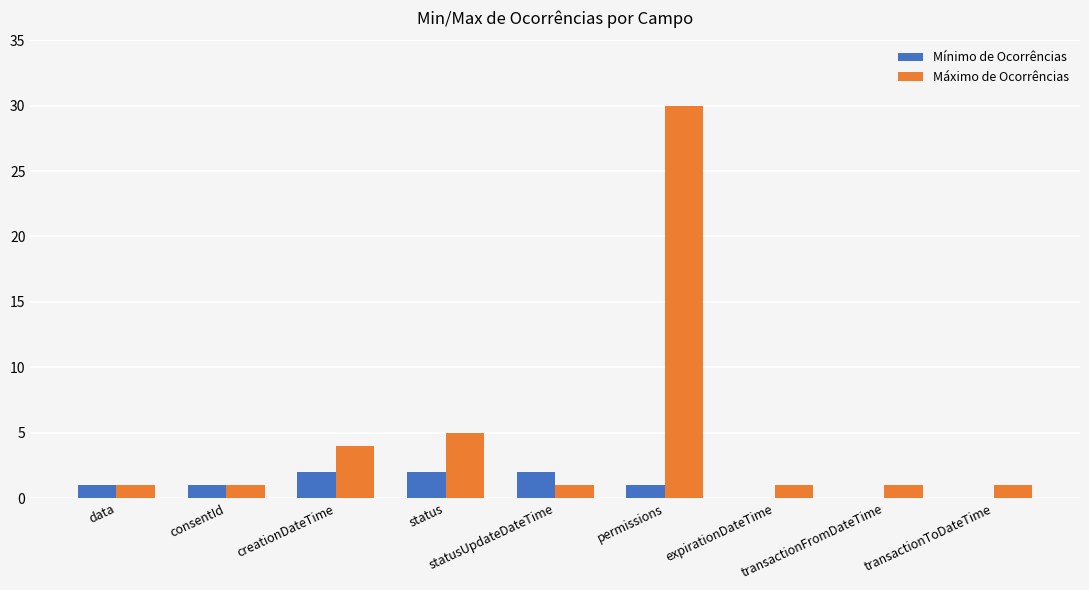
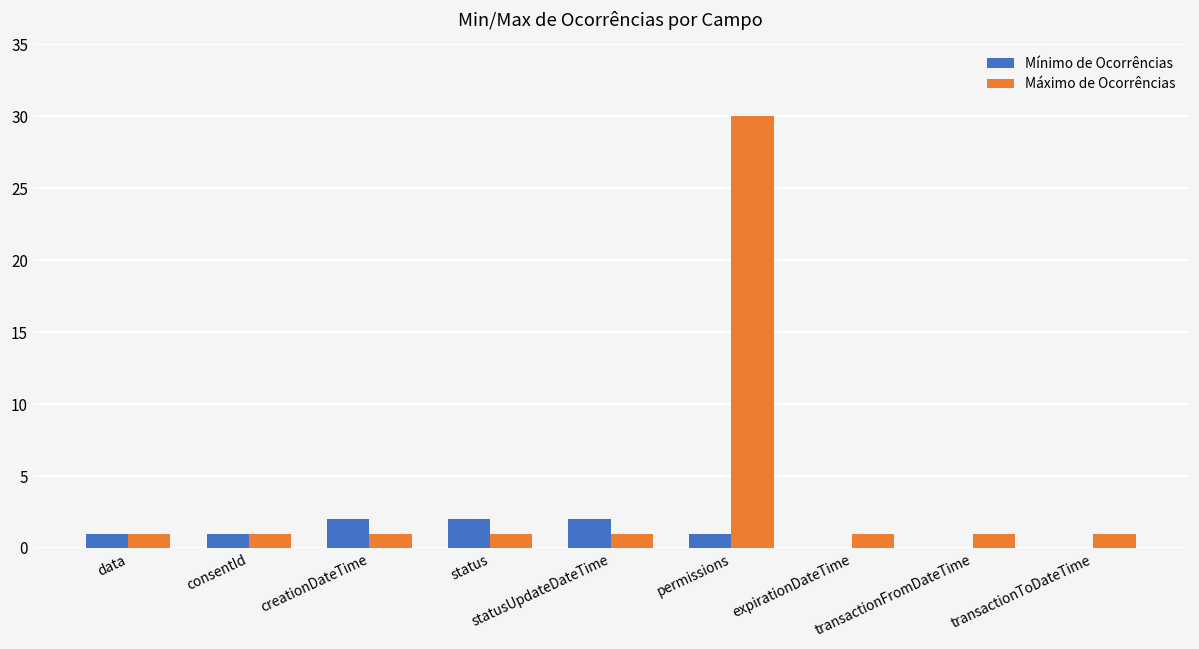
Máximo de Ocorrências, creationDateTime: 4 -> 1
Máximo de Ocorrências, status: 5 -> 1
